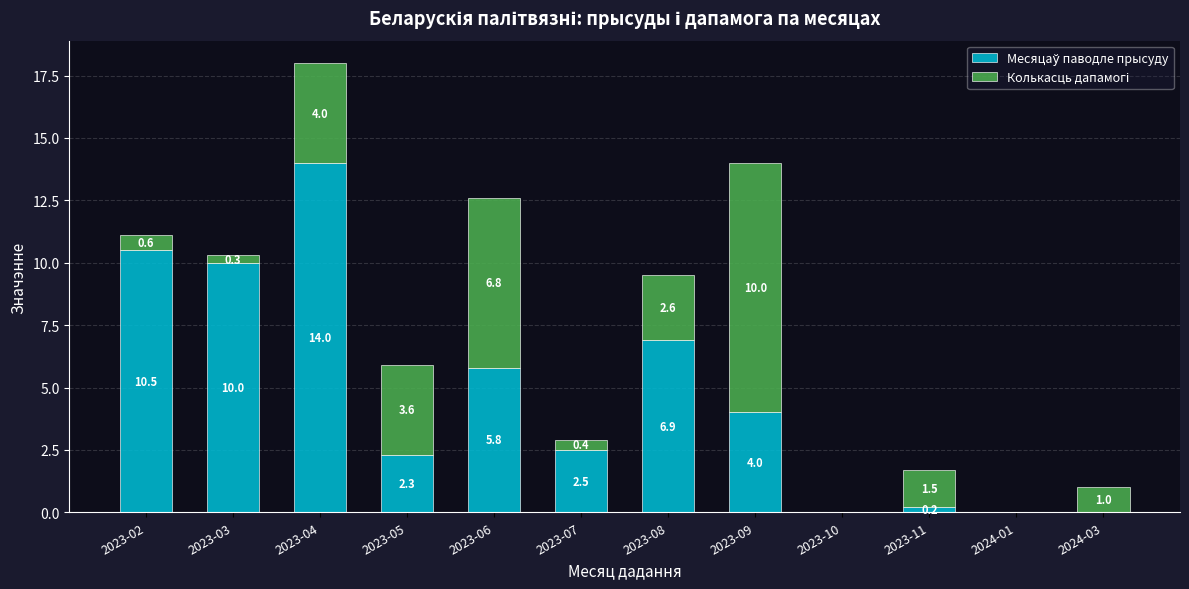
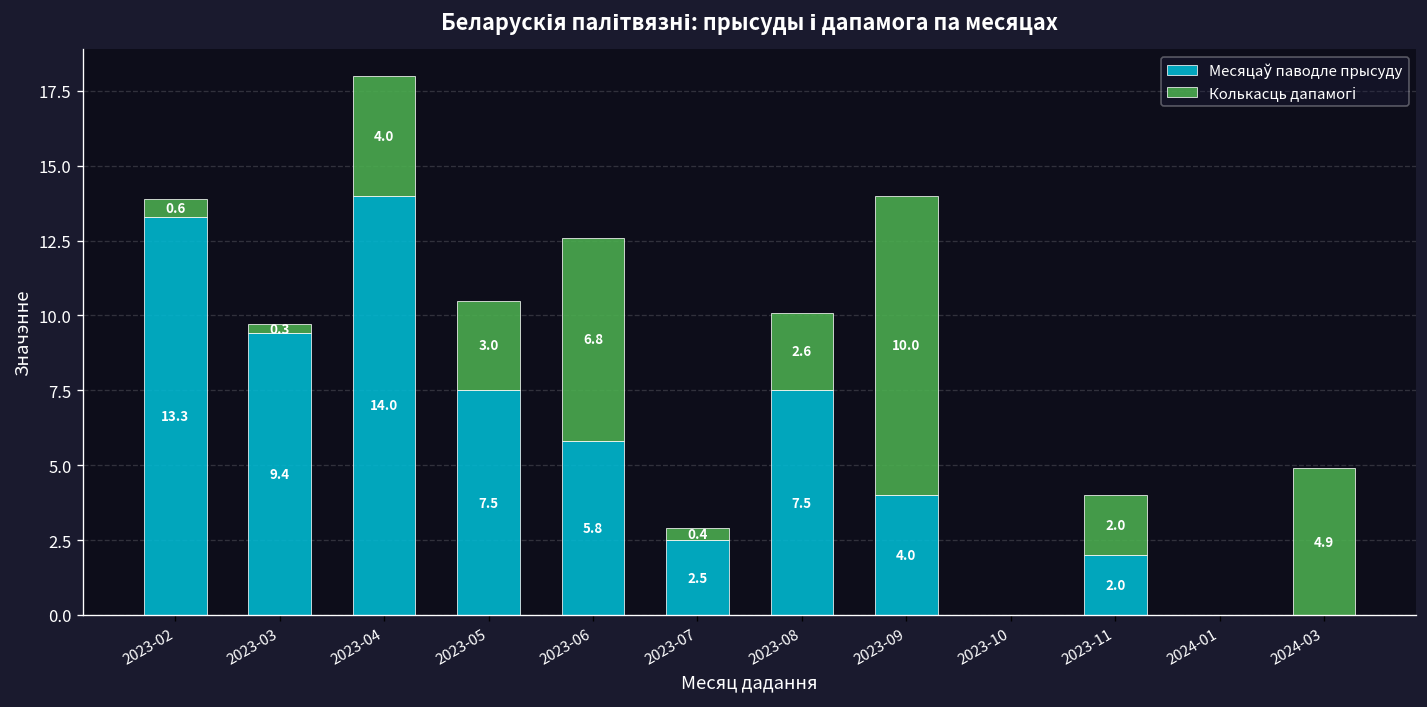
Месяцаў паводле прысуду, 2023-02: 10.5 -> 13.3
Месяцаў паводле прысуду, 2023-03: 10.0 -> 9.4
Месяцаў паводле прысуду, 2023-05: 2.3 -> 7.5
Колькасць дапамогі, 2023-05: 3.6 -> 3.0
Месяцаў паводле прысуду, 2023-08: 6.9 -> 7.5
Месяцаў паводле прысуду, 2023-11: 0.2 -> 2.0
Колькасць дапамогі, 2023-11: 1.5 -> 2.0
Колькасць дапамогі, 2024-03: 1.0 -> 4.9
